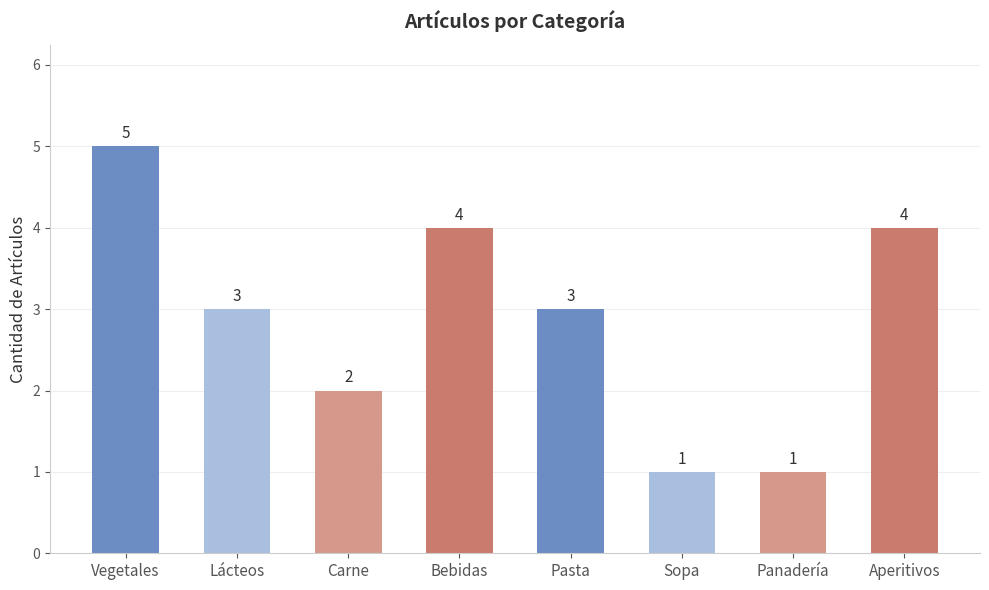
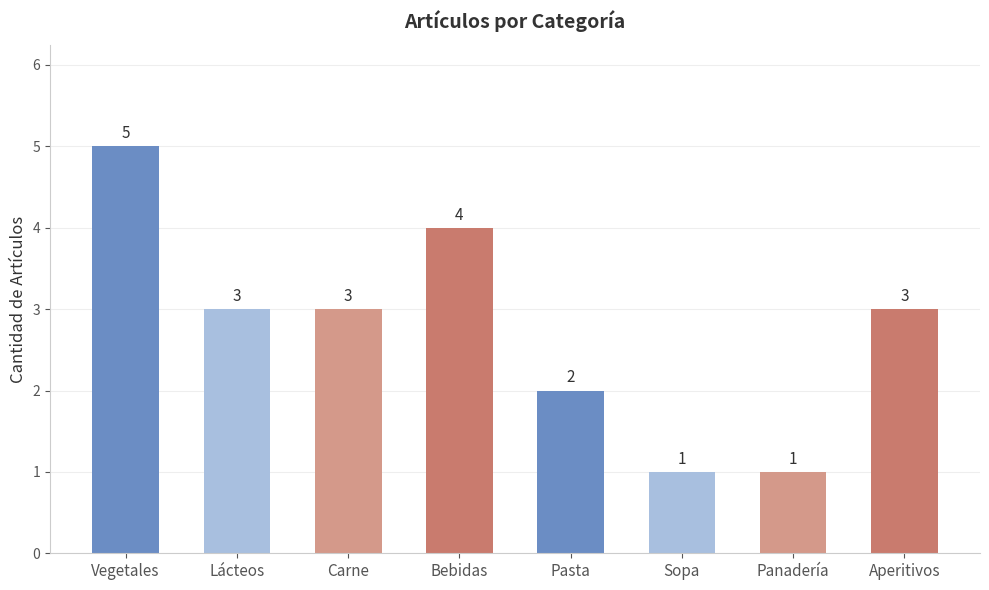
Carne: 2 -> 3
Pasta: 3 -> 2
Aperitivos: 4 -> 3
